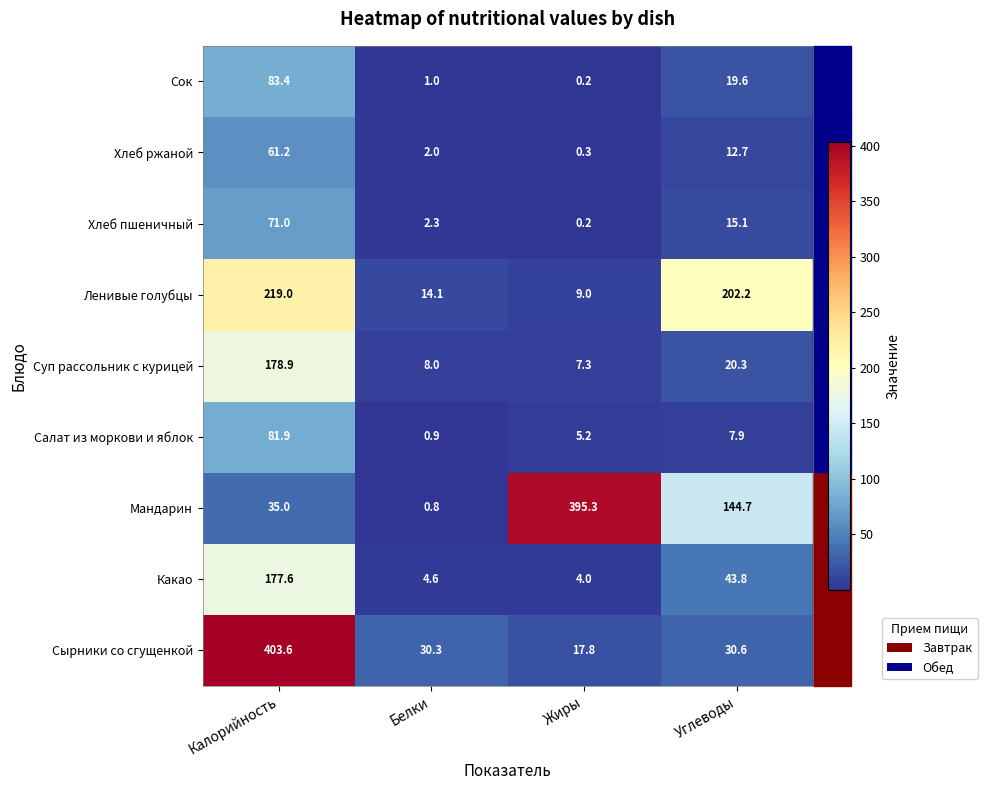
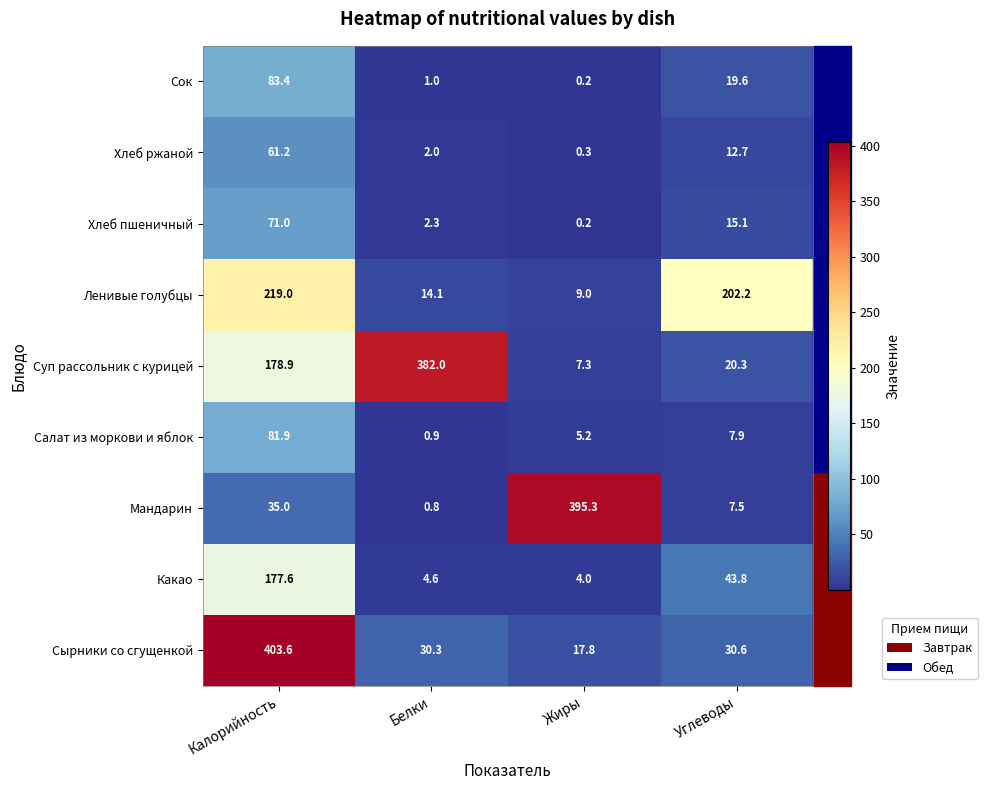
Суп рассольник с курицей, Белки: 8.0 -> 382.0
Мандарин, Углеводы: 144.7 -> 7.5
